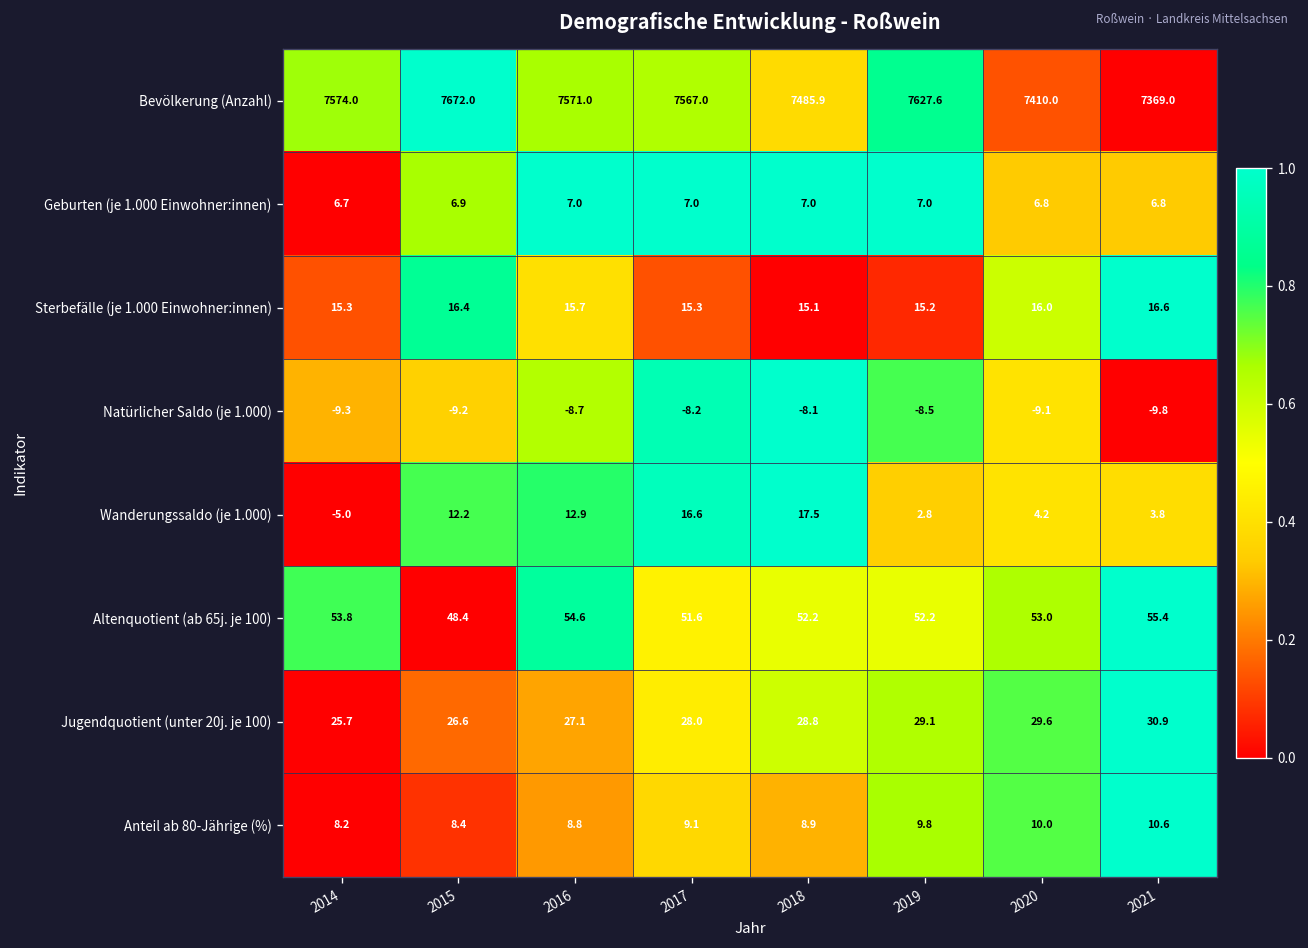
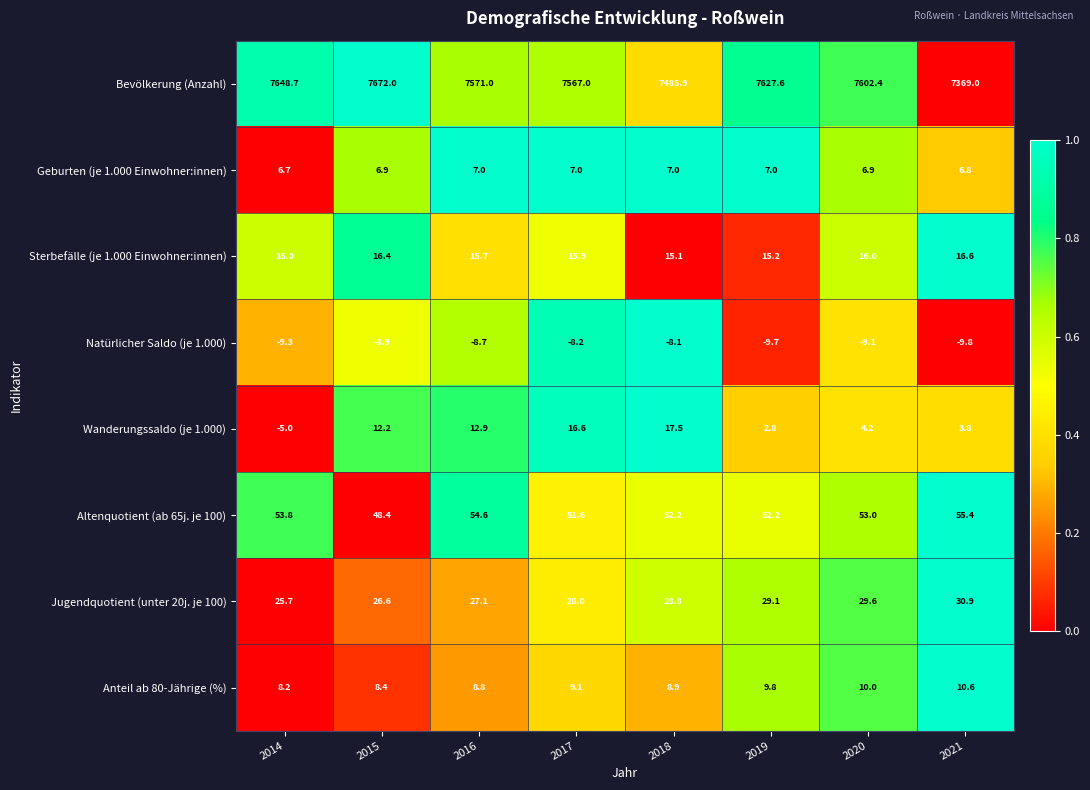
Bevölkerung (Anzahl), 2014: 7574.0 -> 7648.7
Bevölkerung (Anzahl), 2020: 7410.0 -> 7602.4
Geburten (je 1.000 Einwohner:innen), 2020: 6.8 -> 6.9
Sterbefälle (je 1.000 Einwohner:innen), 2014: 15.3 -> 16.0
Sterbefälle (je 1.000 Einwohner:innen), 2017: 15.3 -> 15.9
Natürlicher Saldo (je 1.000), 2015: -9.2 -> -8.9
Natürlicher Saldo (je 1.000), 2019: -8.5 -> -9.7
